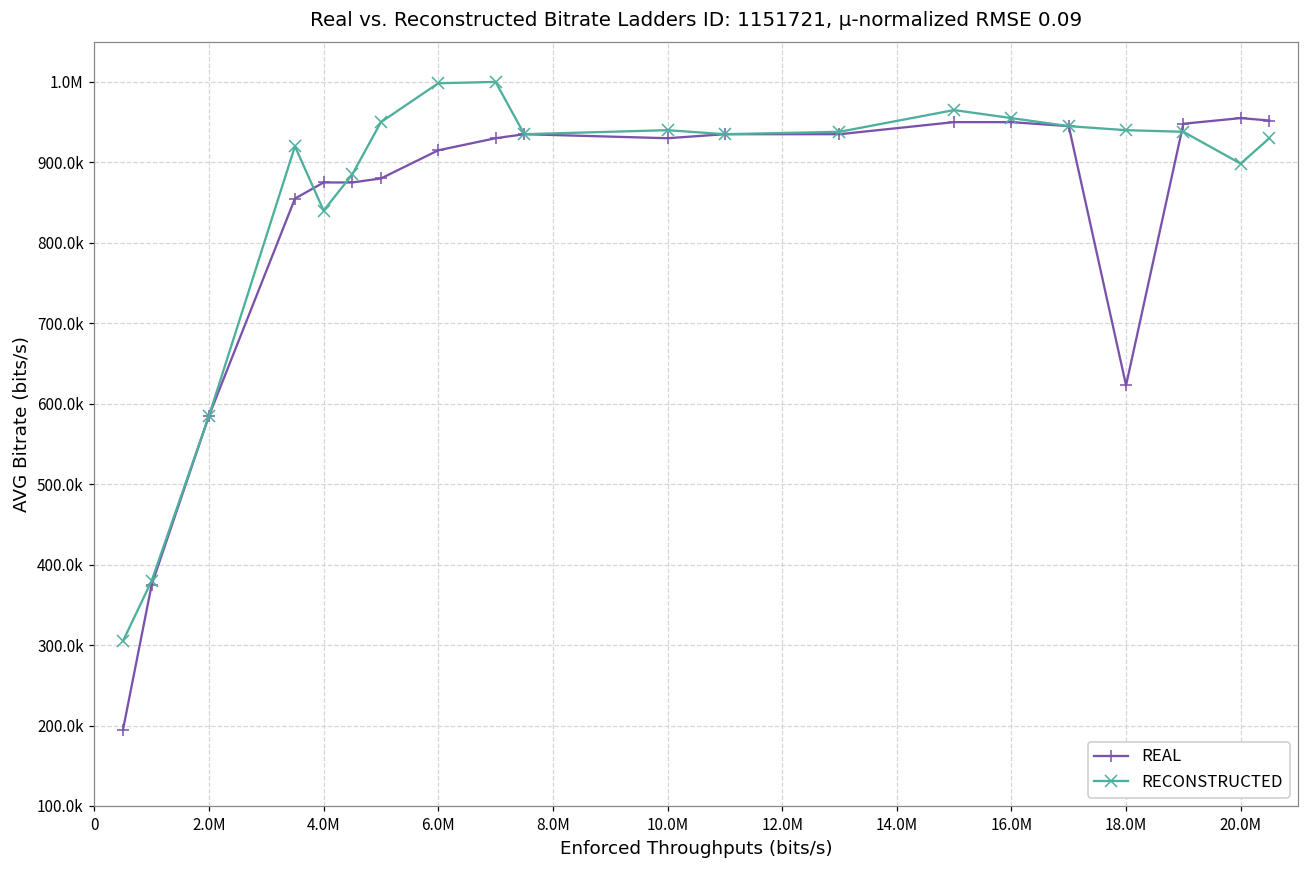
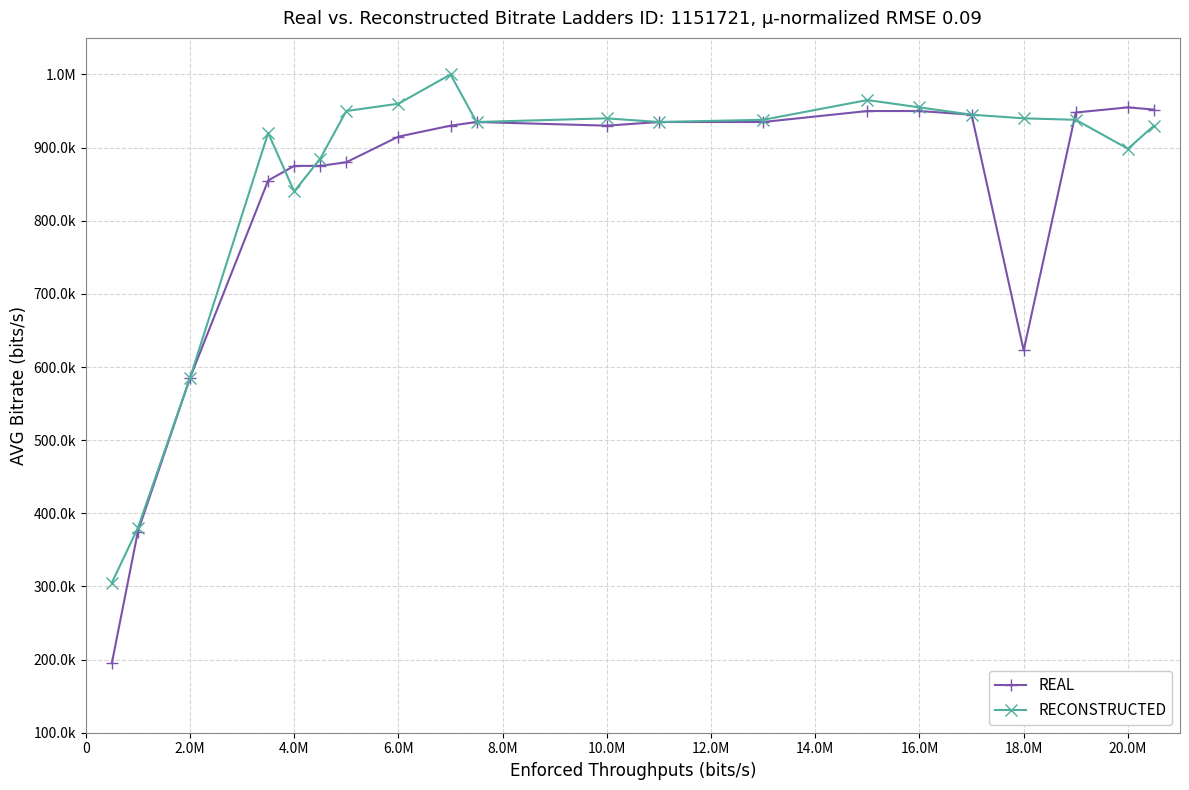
RECONSTRUCTED, 6.0M: 1000000 -> 960000
